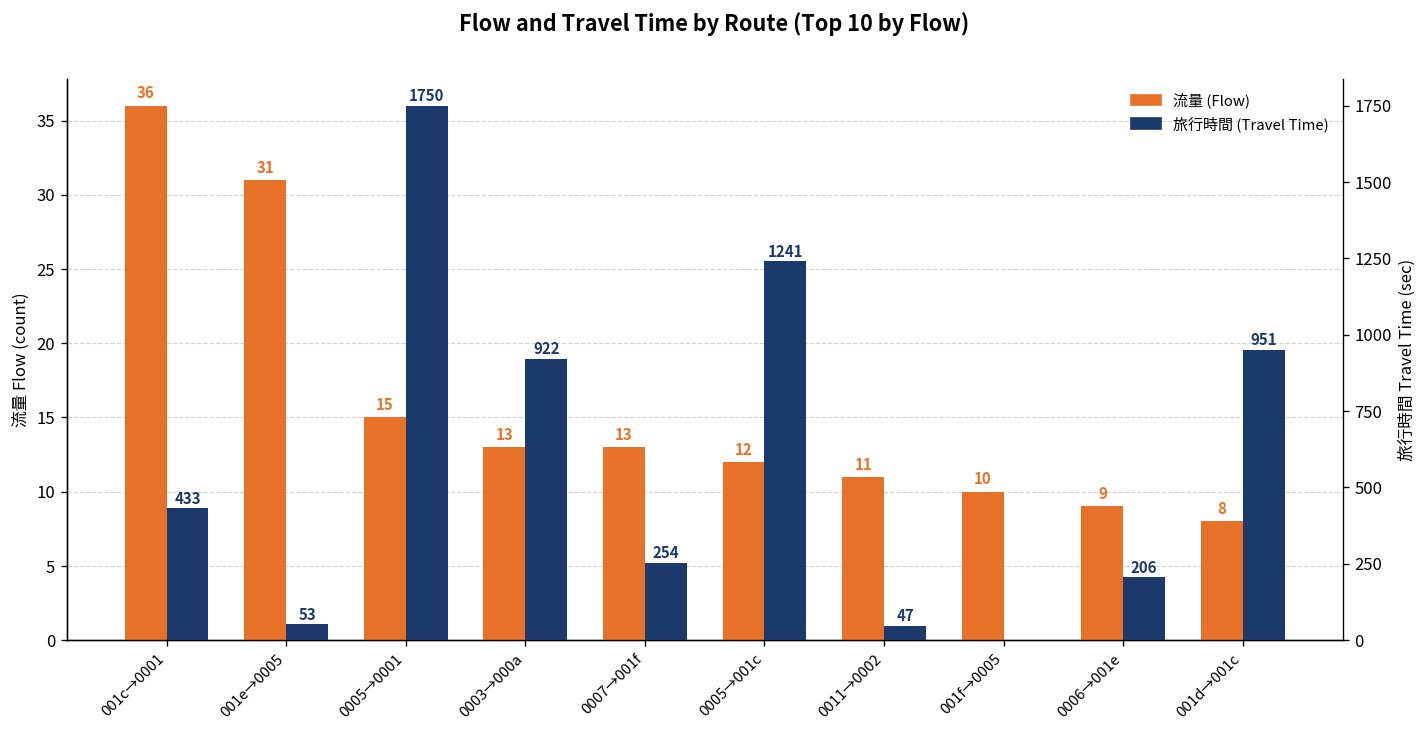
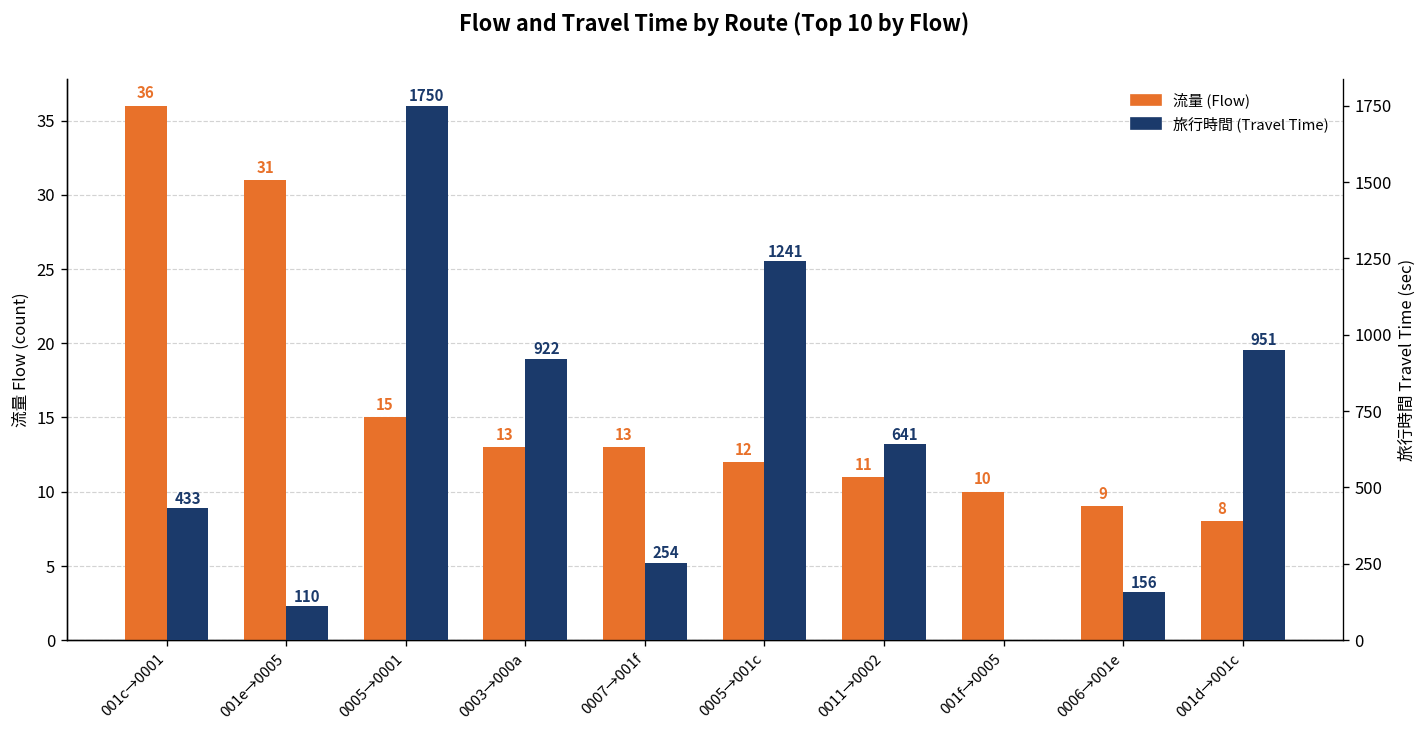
旅行時間 (Travel Time), 001e→0005: 53 -> 110
旅行時間 (Travel Time), 0011→0002: 47 -> 641
旅行時間 (Travel Time), 0006→001e: 206 -> 156
